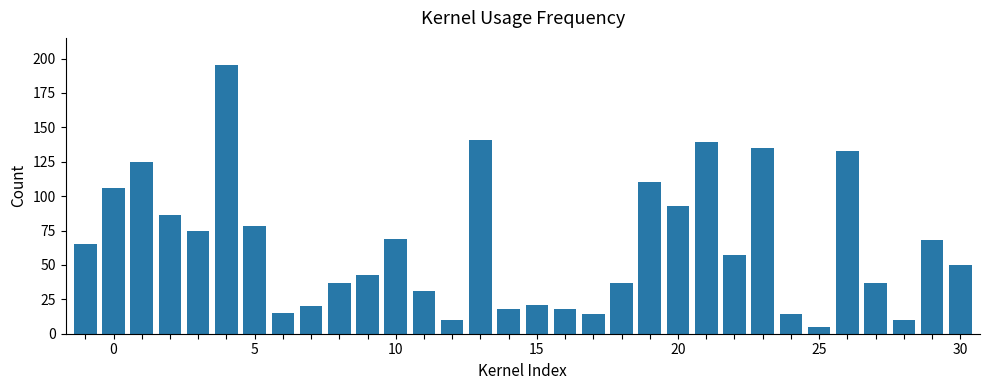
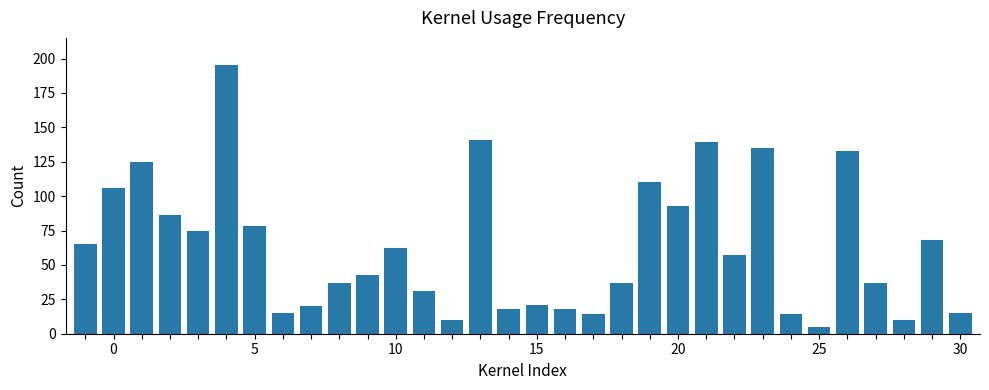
10: 69 -> 62
30: 50 -> 15
